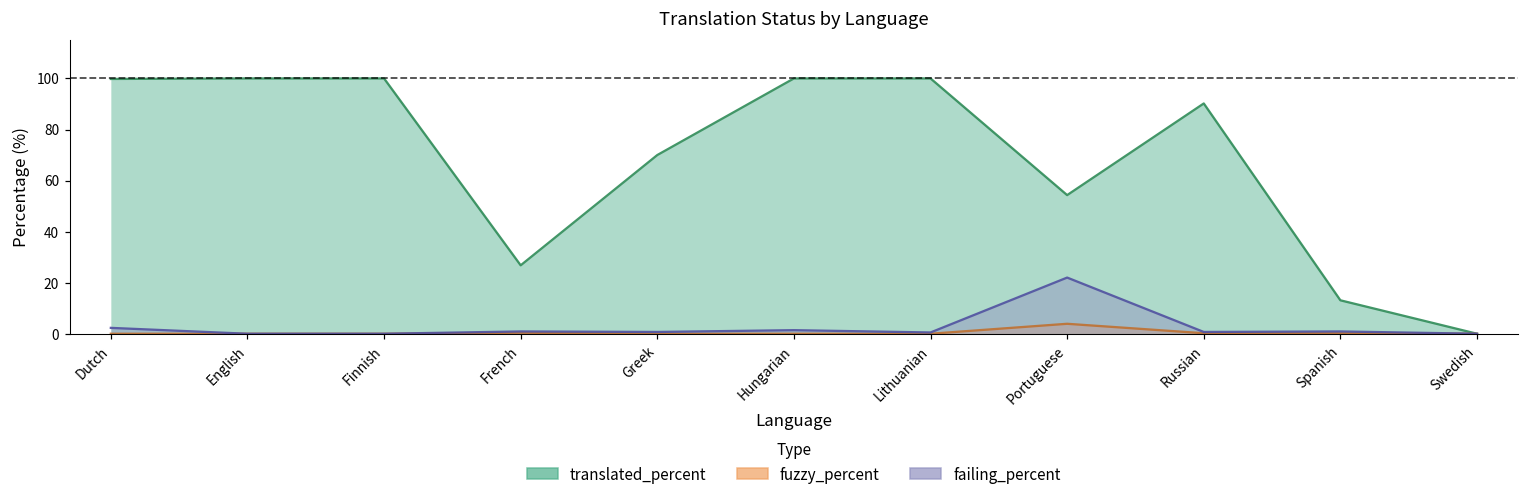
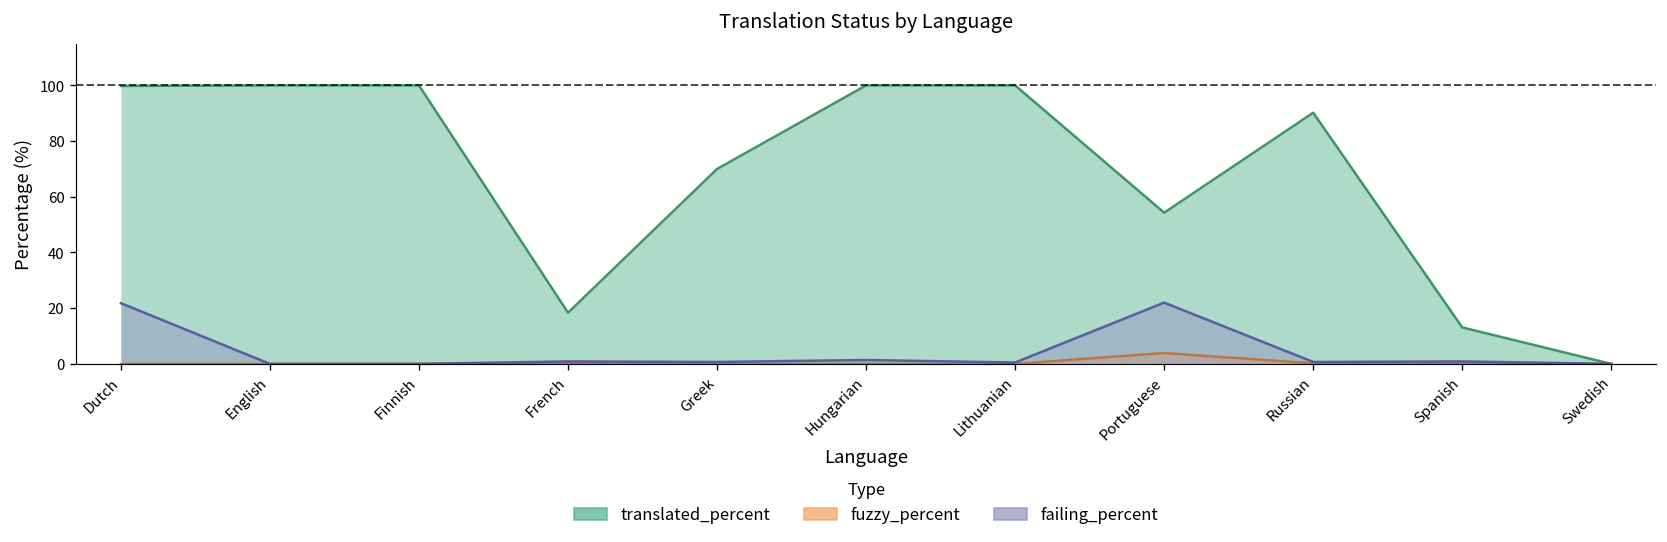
failing_percent, Dutch: 2 -> 22
translated_percent, French: 27 -> 18
